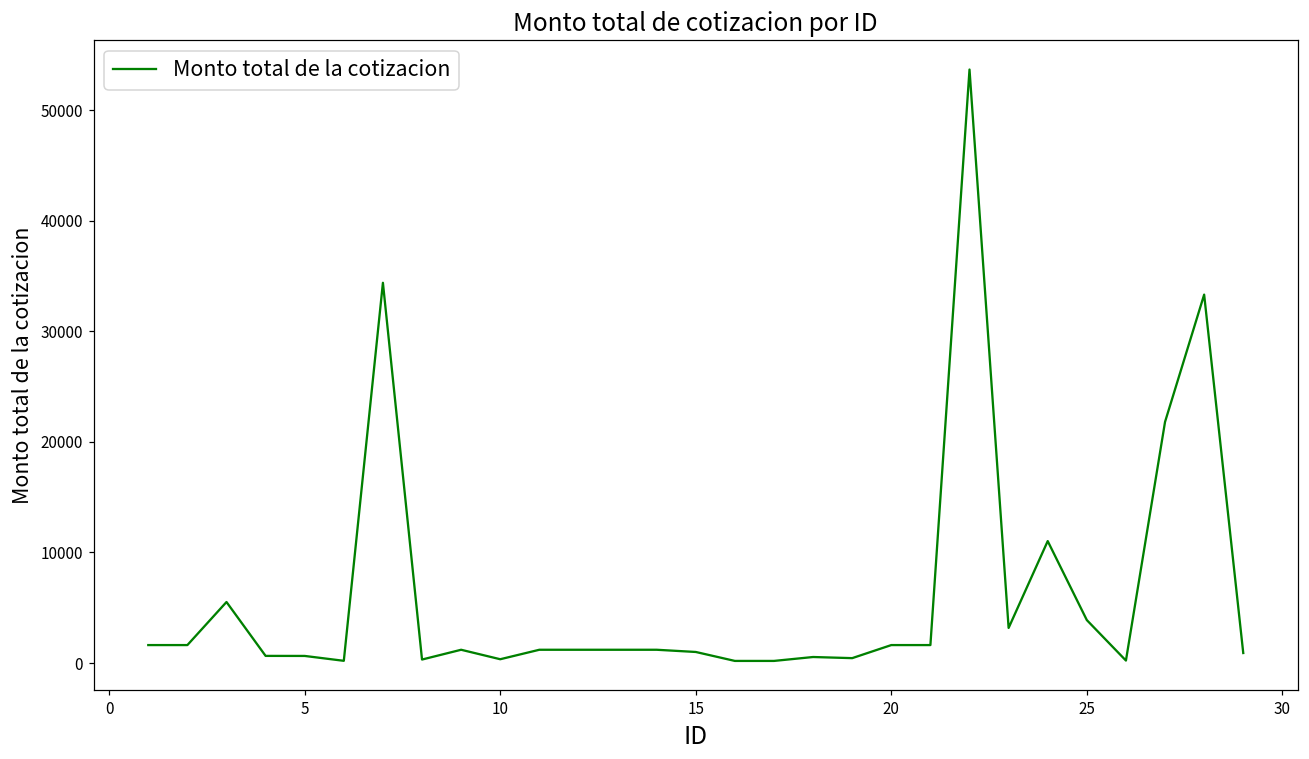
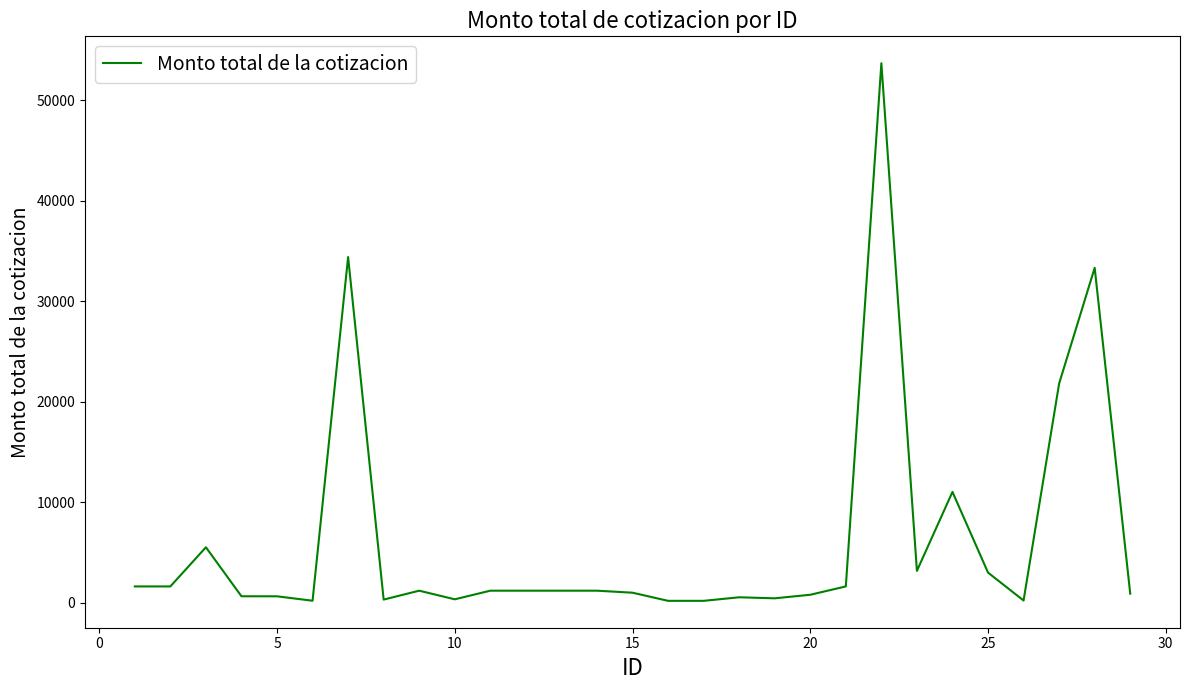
20: 1600 -> 800
25: 3900 -> 3000
